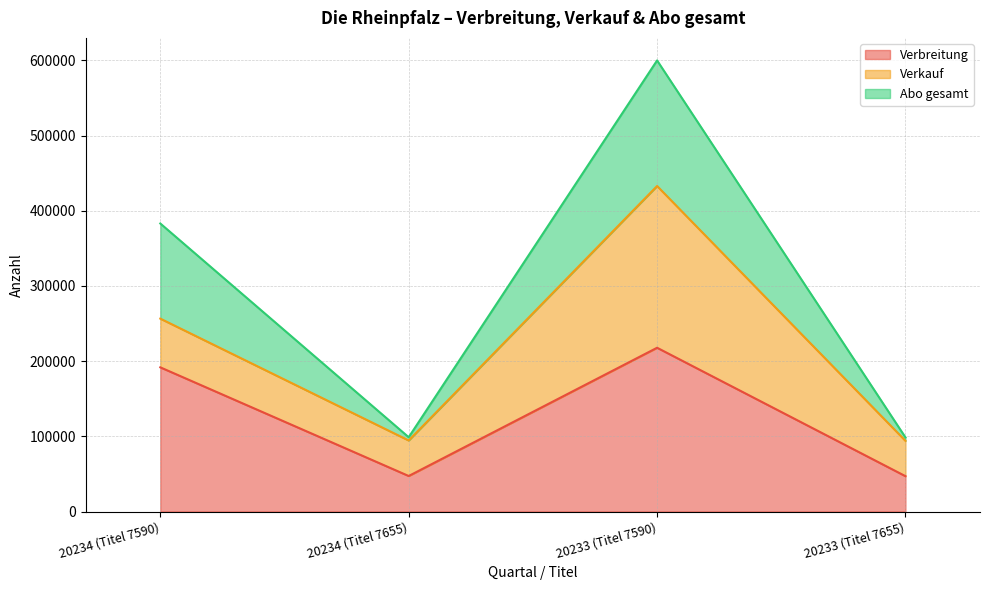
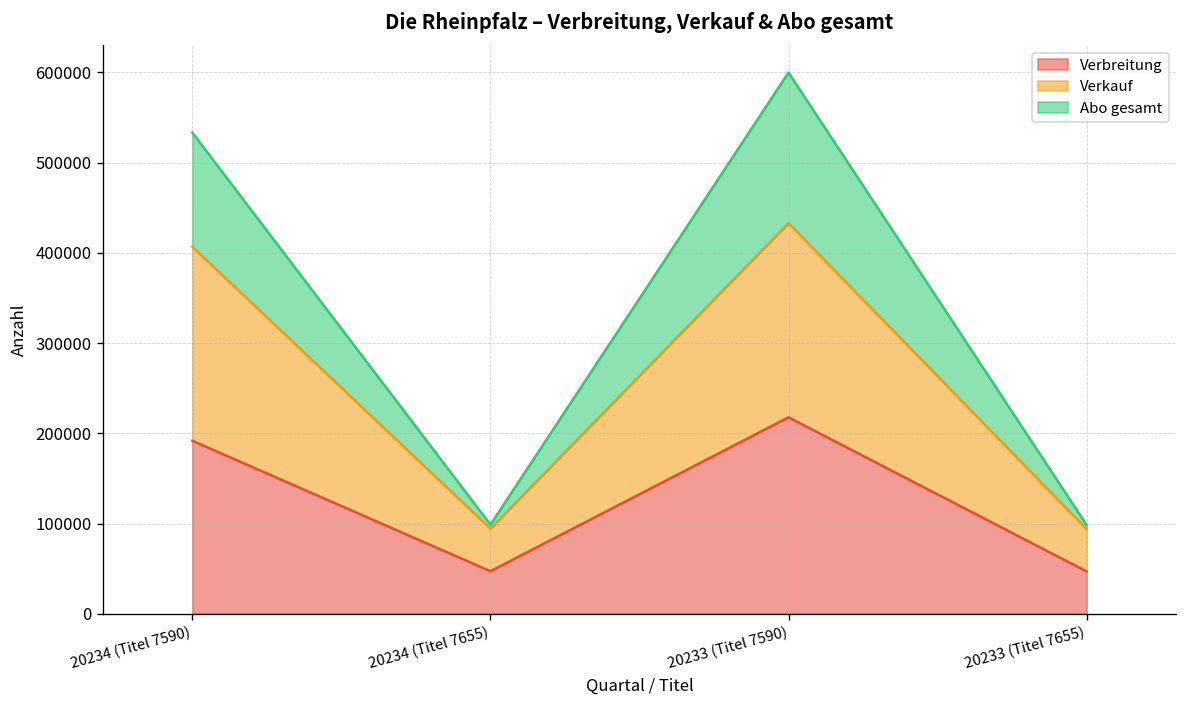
Verkauf, 20234 (Titel 7590): 60000 -> 220000
